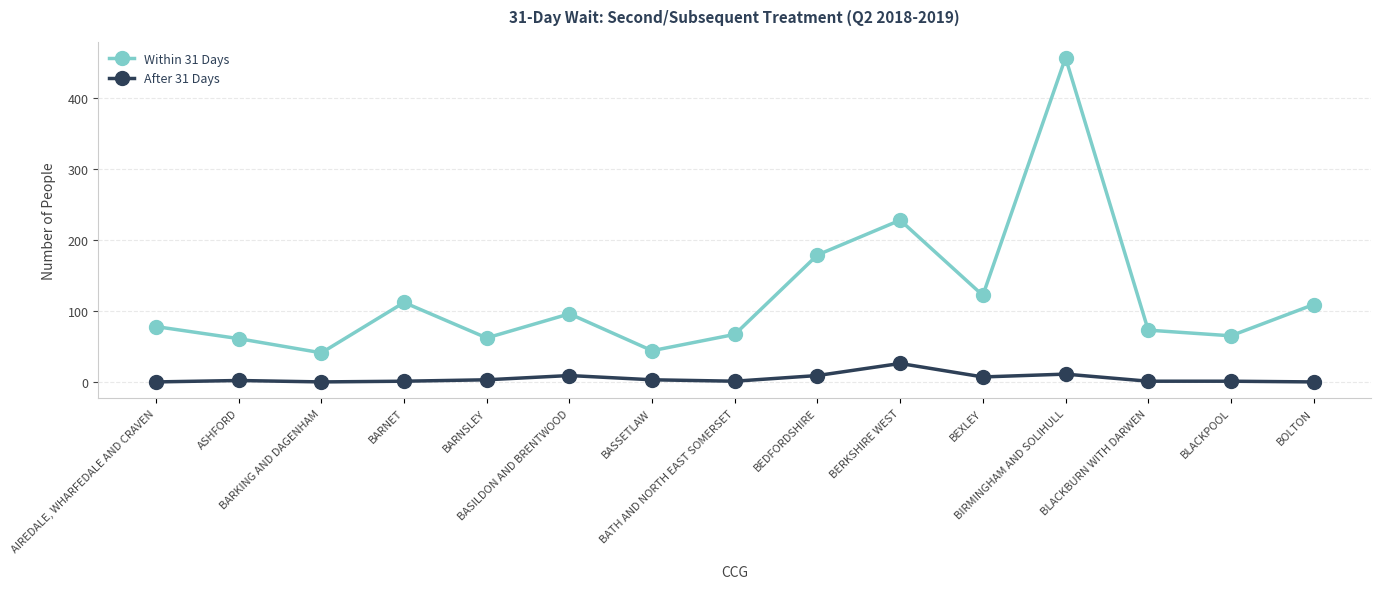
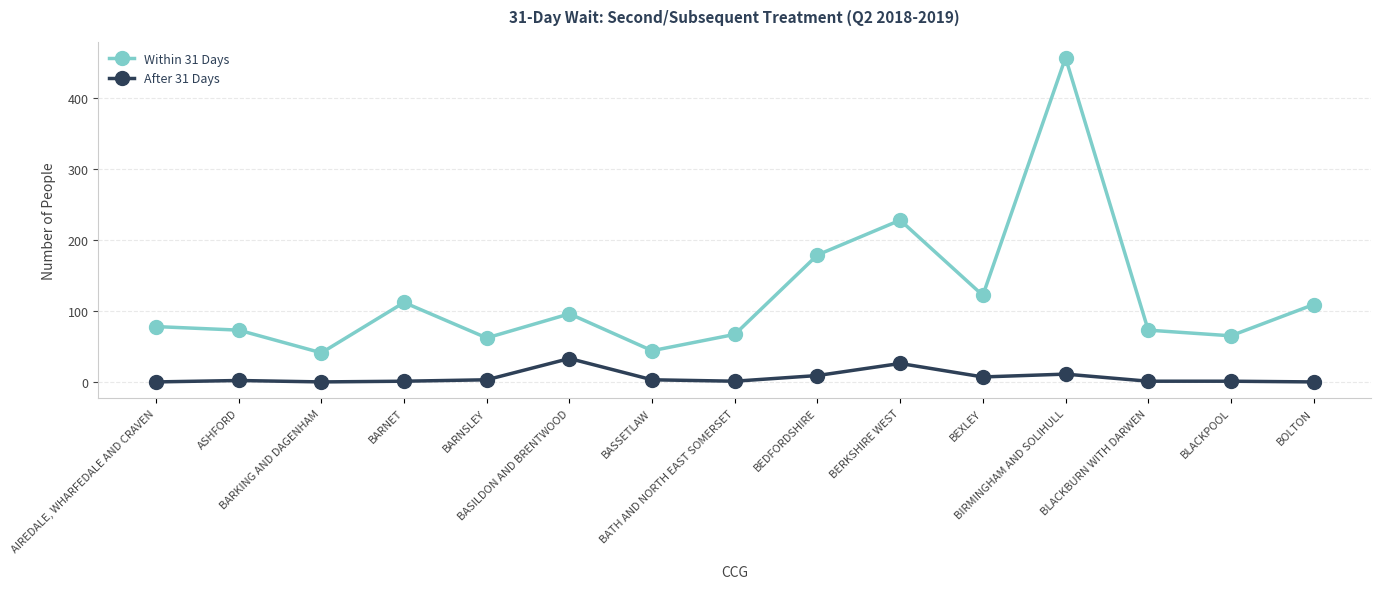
Within 31 Days, ASHFORD: 60 -> 70
After 31 Days, BASILDON AND BRENTWOOD: 10 -> 30
